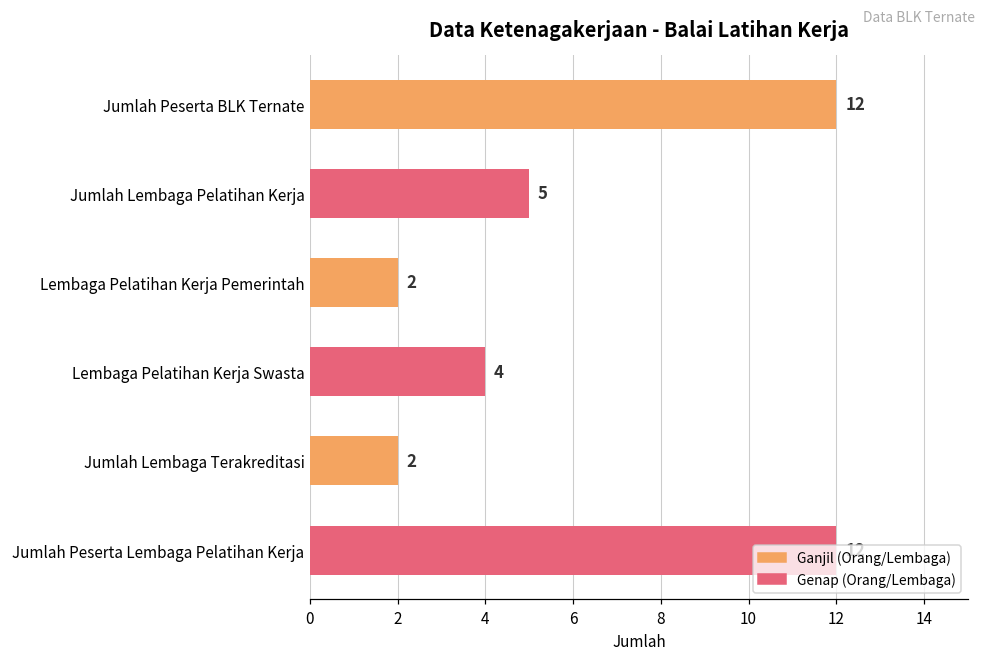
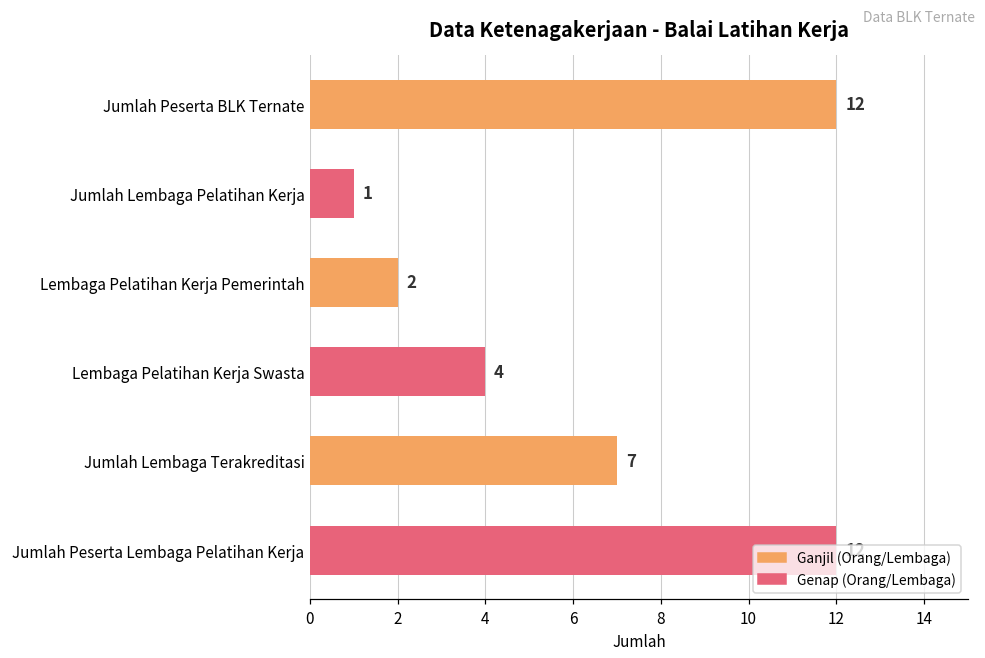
Jumlah Lembaga Pelatihan Kerja: 5 -> 1
Jumlah Lembaga Terakreditasi: 2 -> 7
